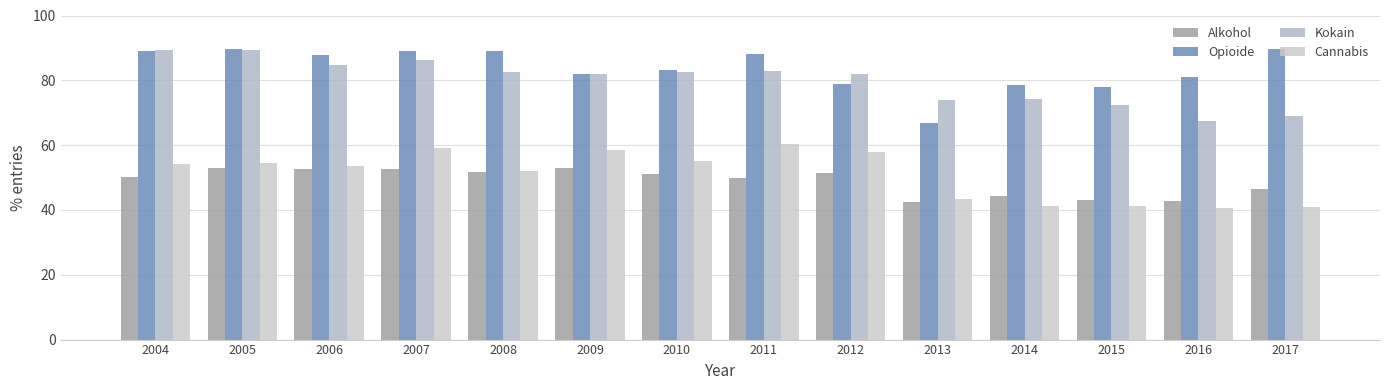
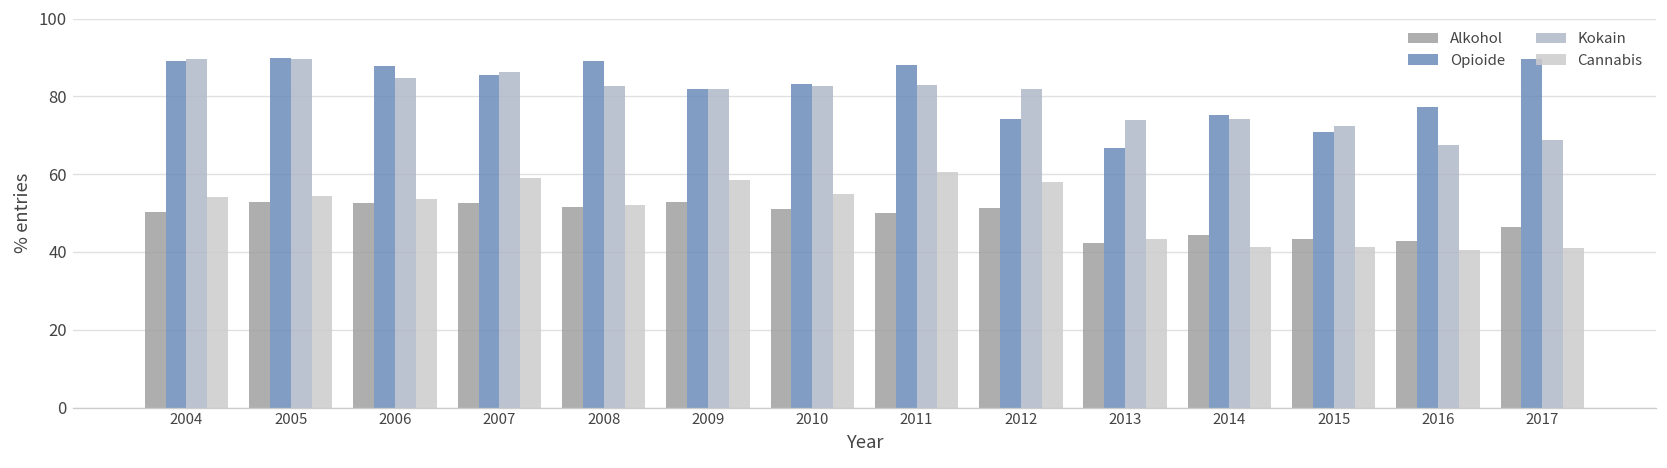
Opioide, 2007: 89 -> 86
Opioide, 2012: 79 -> 74
Opioide, 2014: 79 -> 75
Opioide, 2015: 78 -> 71
Opioide, 2016: 81 -> 77
